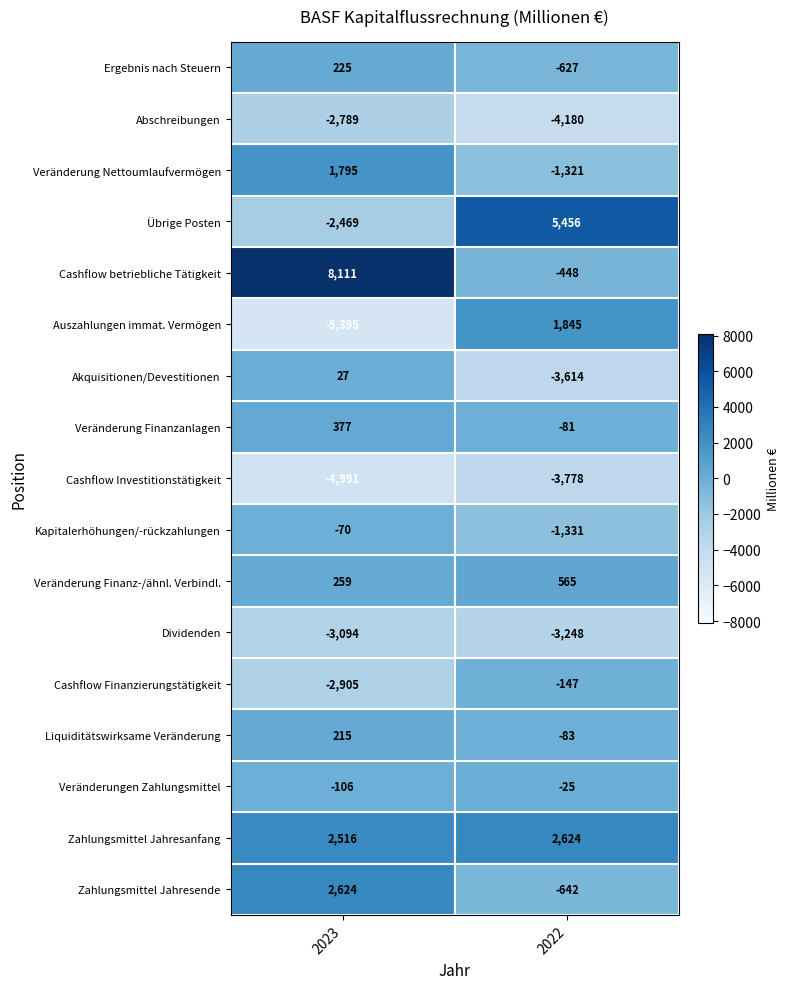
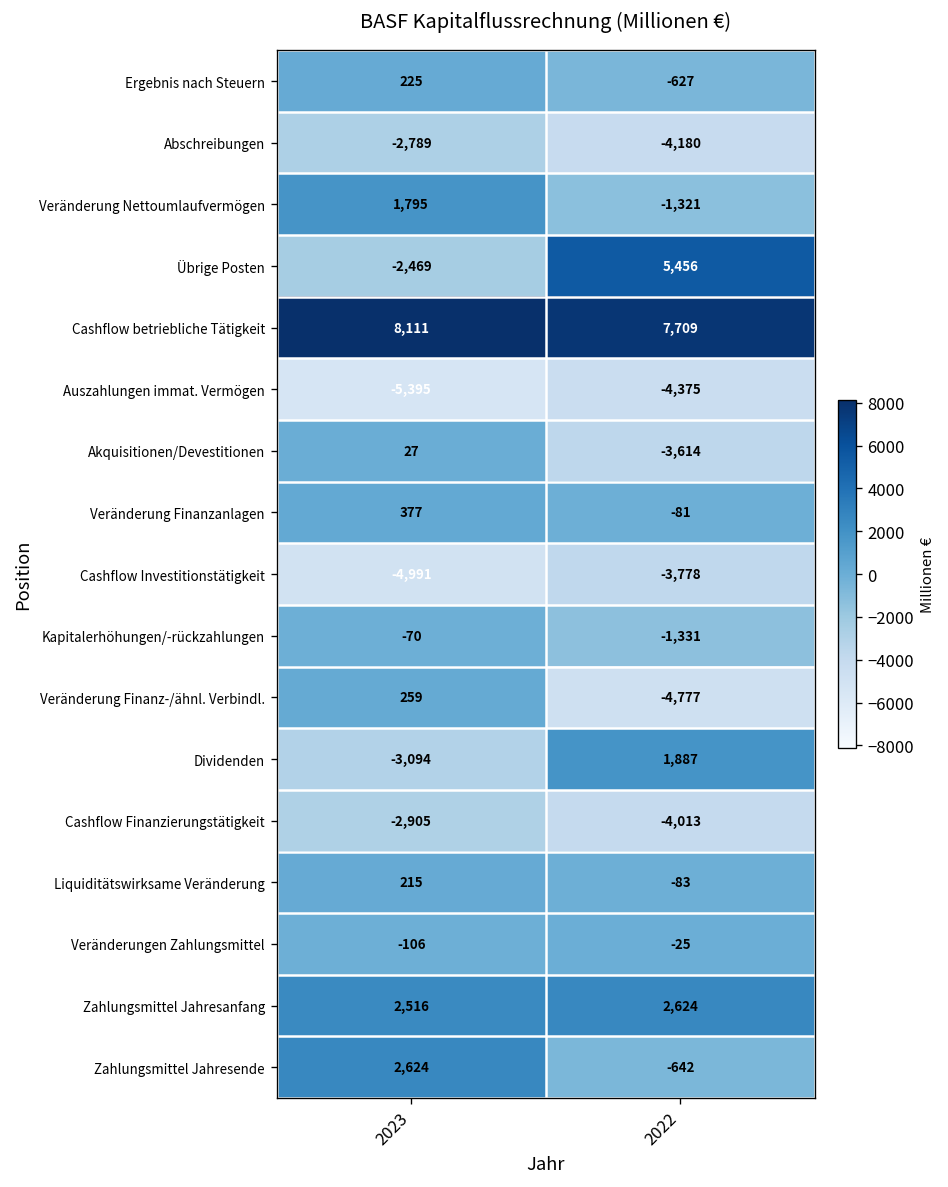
Cashflow betriebliche Tätigkeit, 2022: -448 -> 7,709
Auszahlungen immat. Vermögen, 2022: 1,845 -> -4,375
Veränderung Finanz-/ähnl. Verbindl., 2022: 565 -> -4,777
Dividenden, 2022: -3,248 -> 1,887
Cashflow Finanzierungstätigkeit, 2022: -147 -> -4,013
